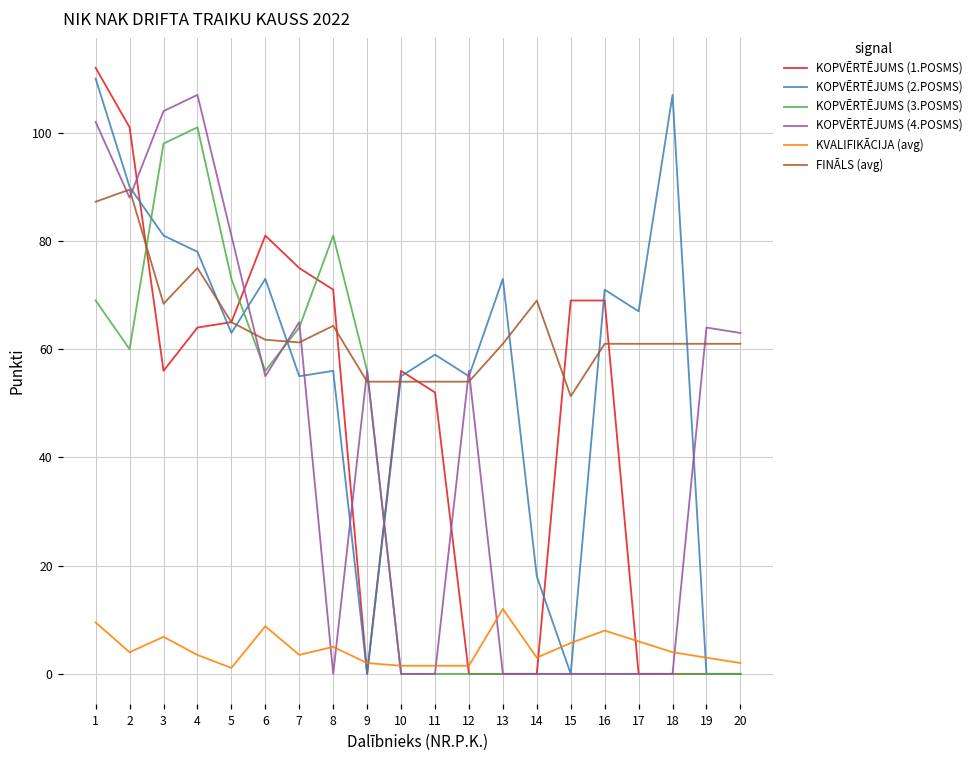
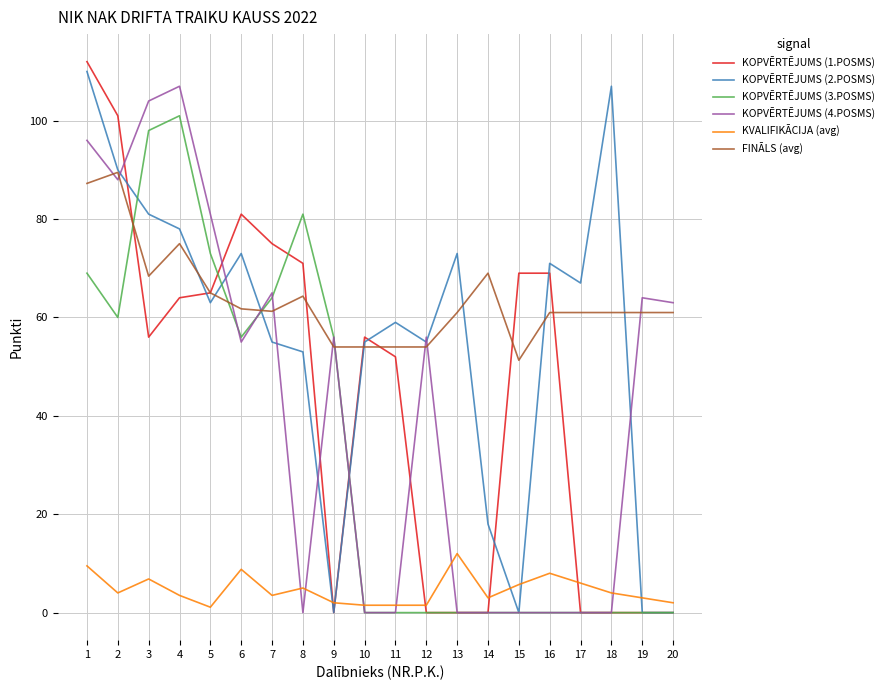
KOPVĒRTĒJUMS (4.POSMS), 1: 102 -> 96
KOPVĒRTĒJUMS (2.POSMS), 8: 56 -> 53
